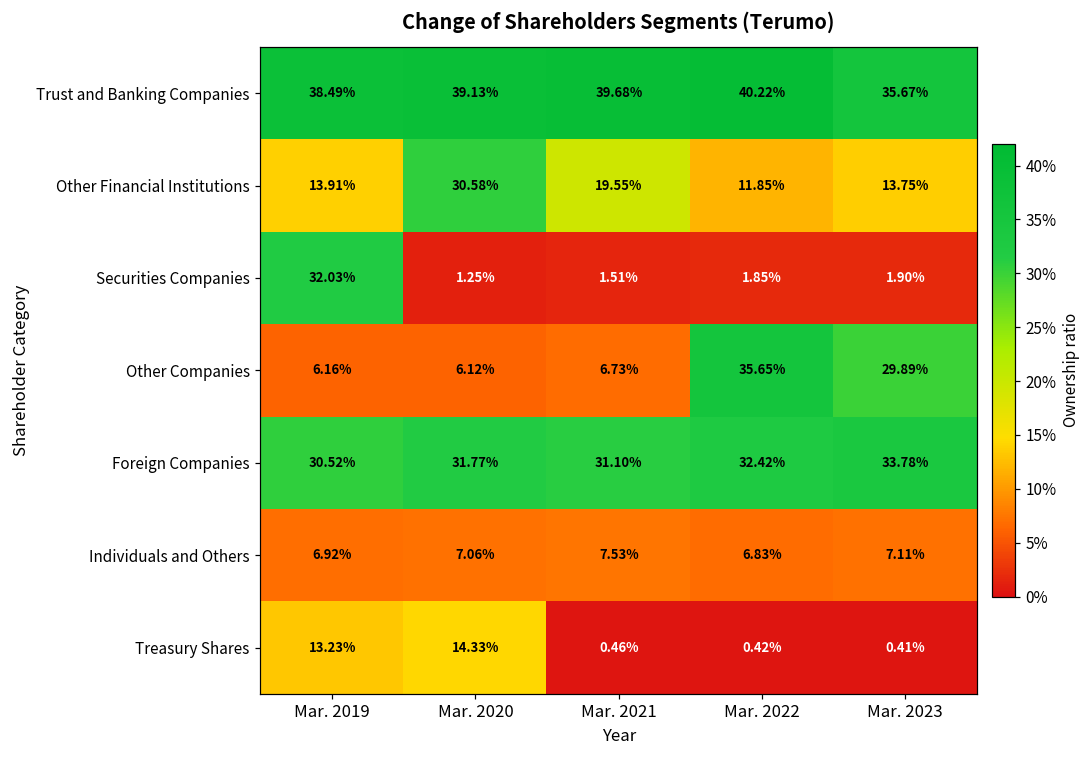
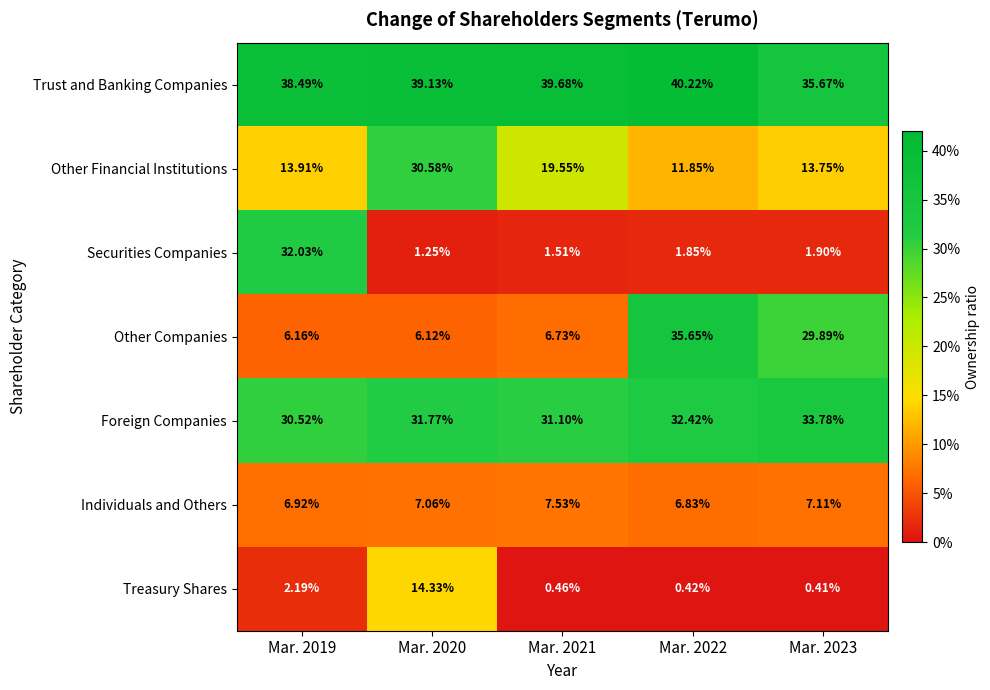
Treasury Shares, Mar. 2019: 13.23% -> 2.19%
